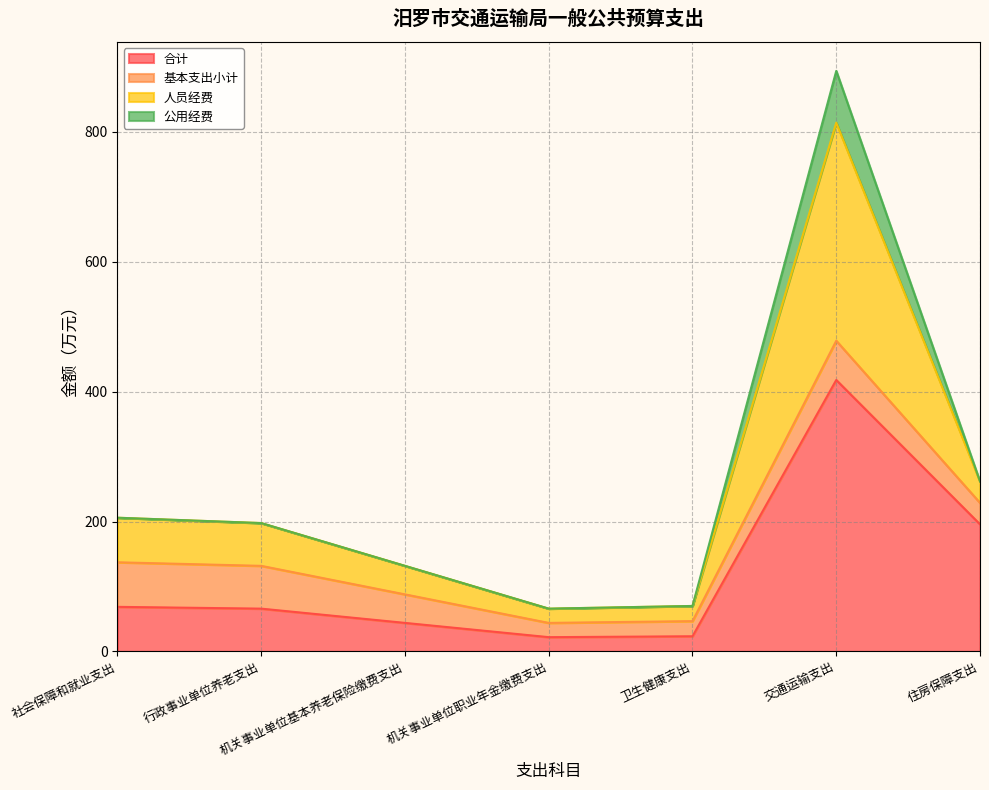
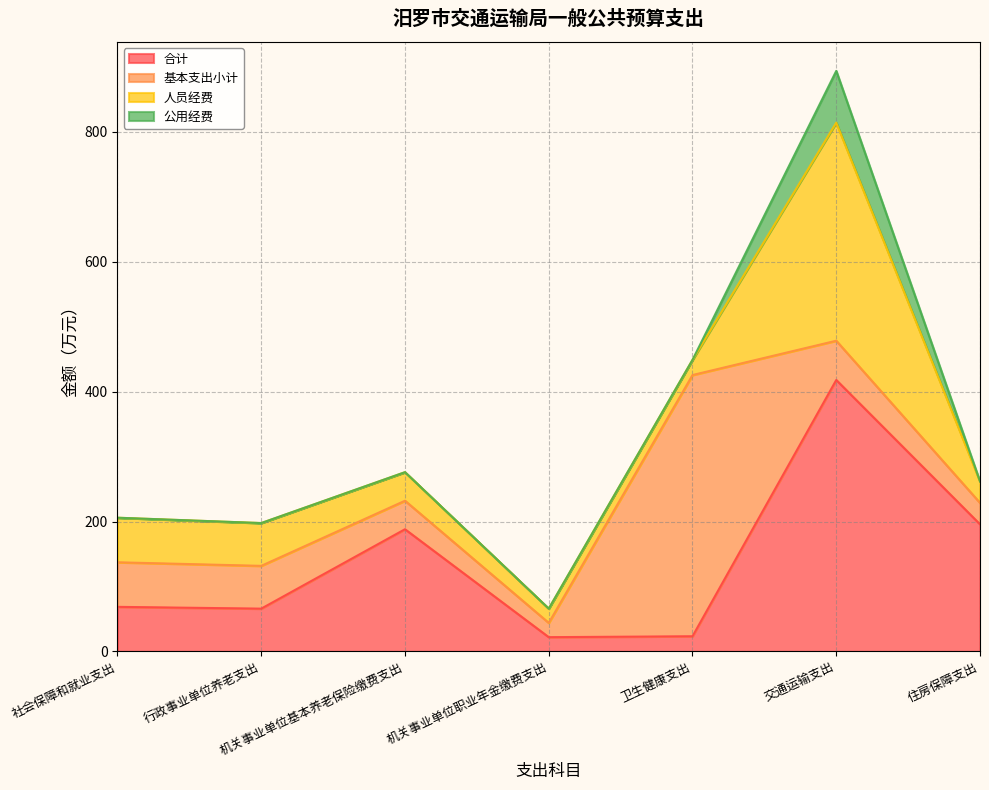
合计, 机关事业单位基本养老保险缴费支出: 40 -> 190
基本支出小计, 卫生健康支出: 20 -> 400
